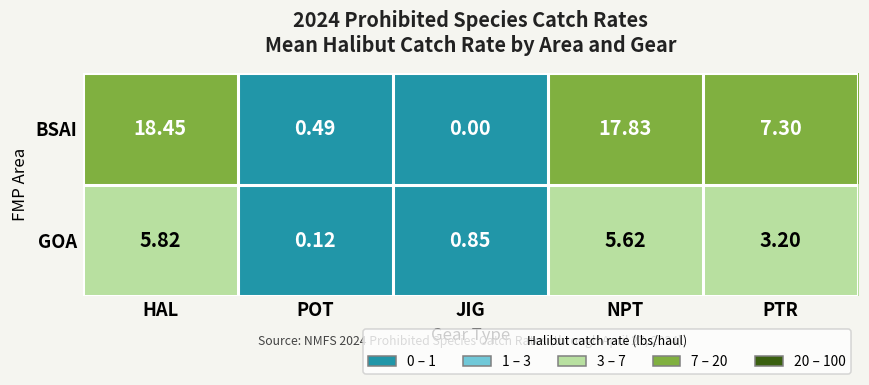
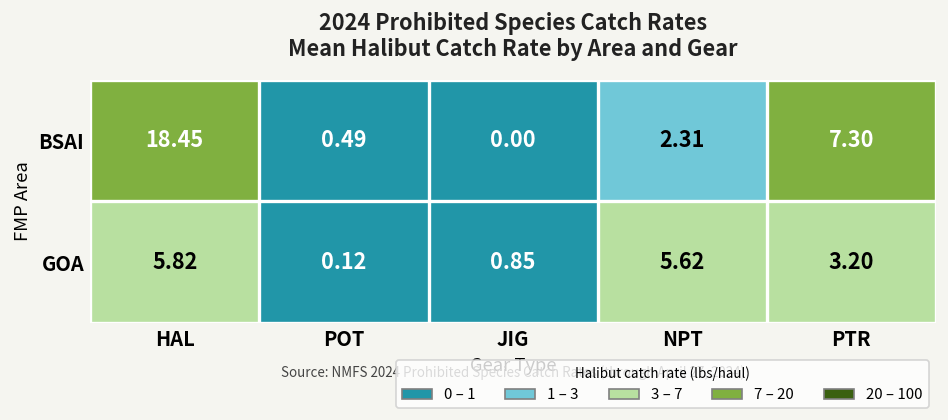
BSAI, NPT: 17.83 -> 2.31
